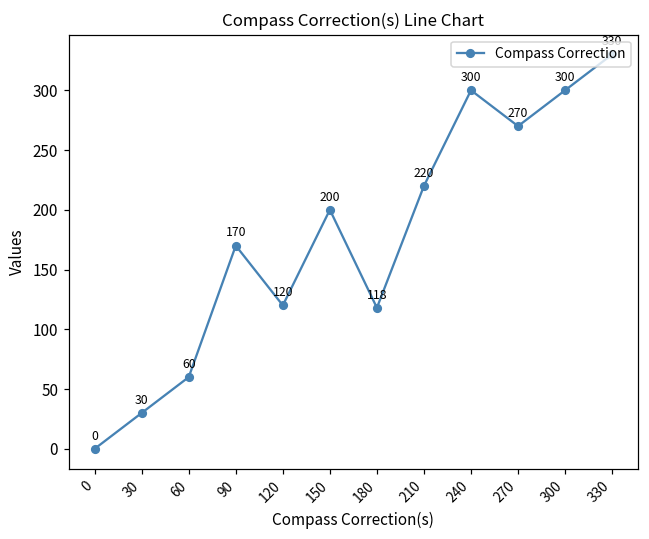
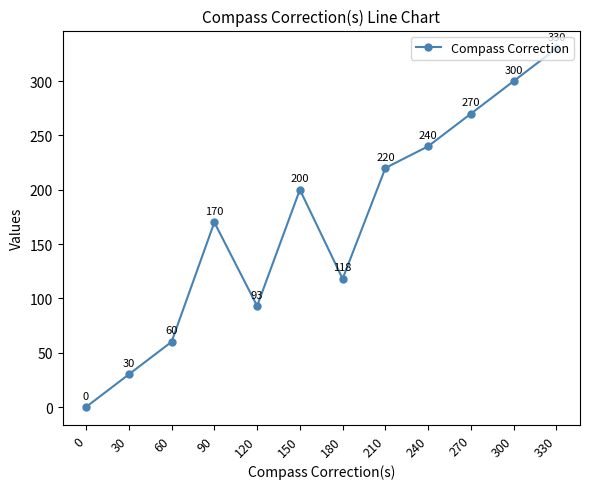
120: 120 -> 93
240: 300 -> 240
